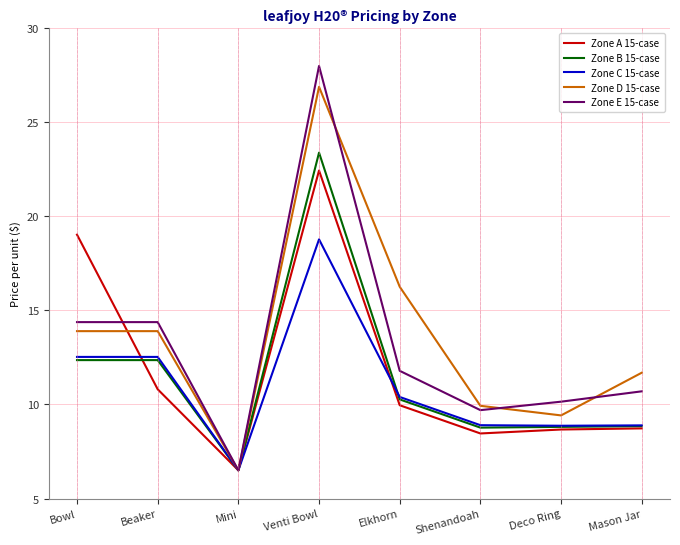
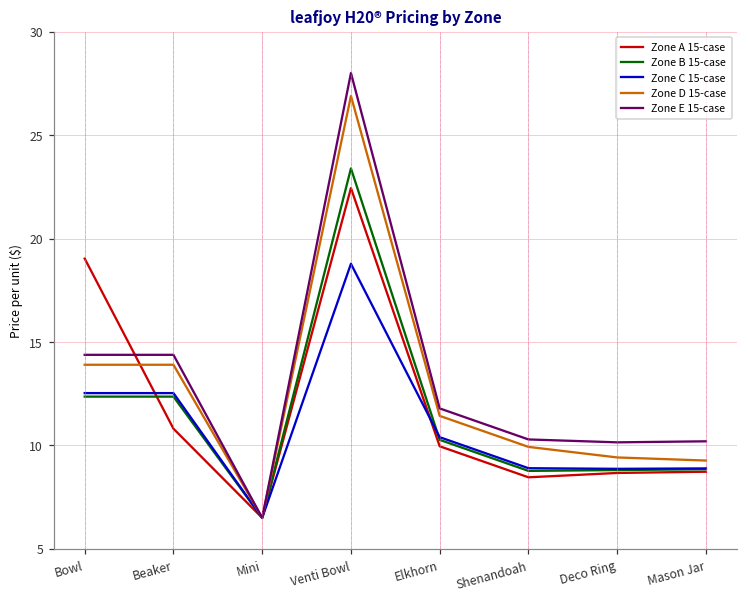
Zone D 15-case, Elkhorn: 16.3 -> 11.4
Zone E 15-case, Shenandoah: 9.7 -> 10.3
Zone D 15-case, Mason Jar: 11.7 -> 9.3
Zone E 15-case, Mason Jar: 10.7 -> 10.2
